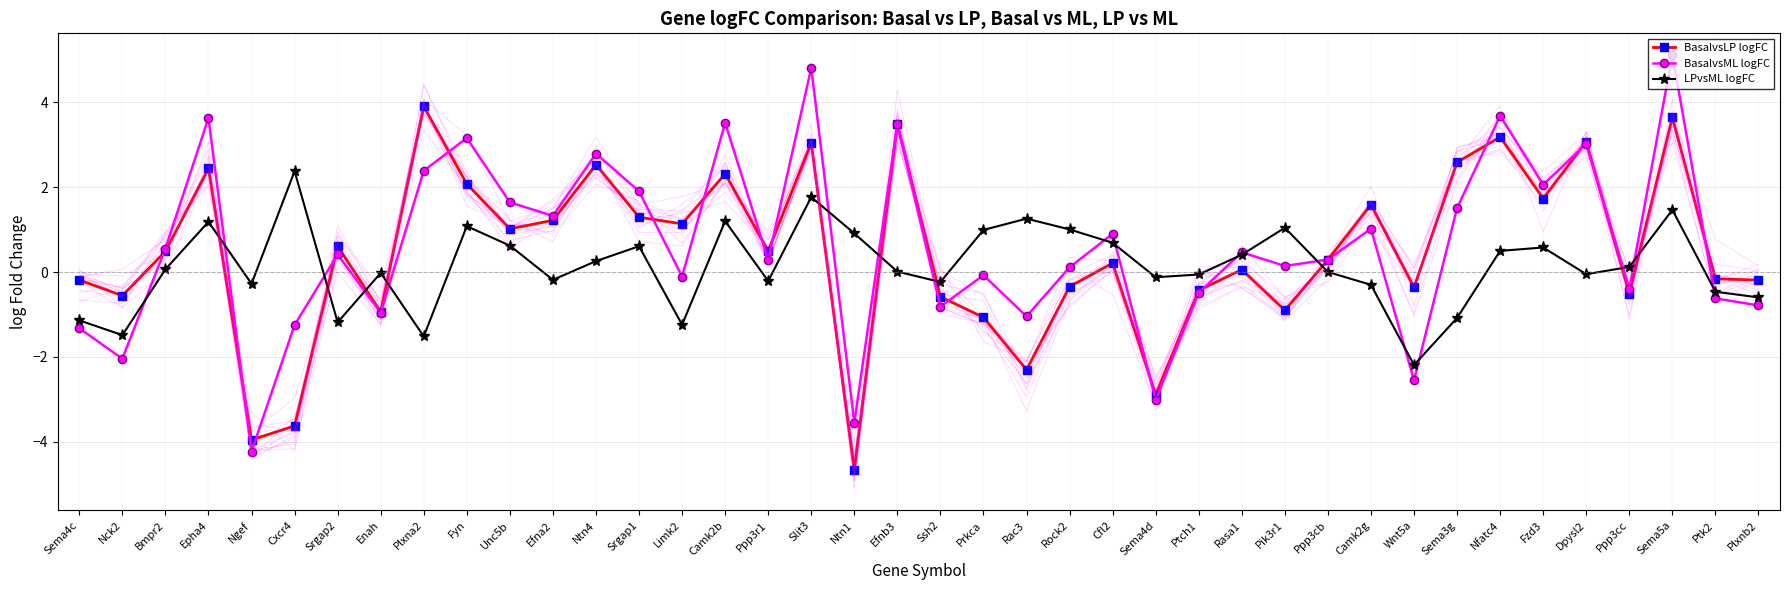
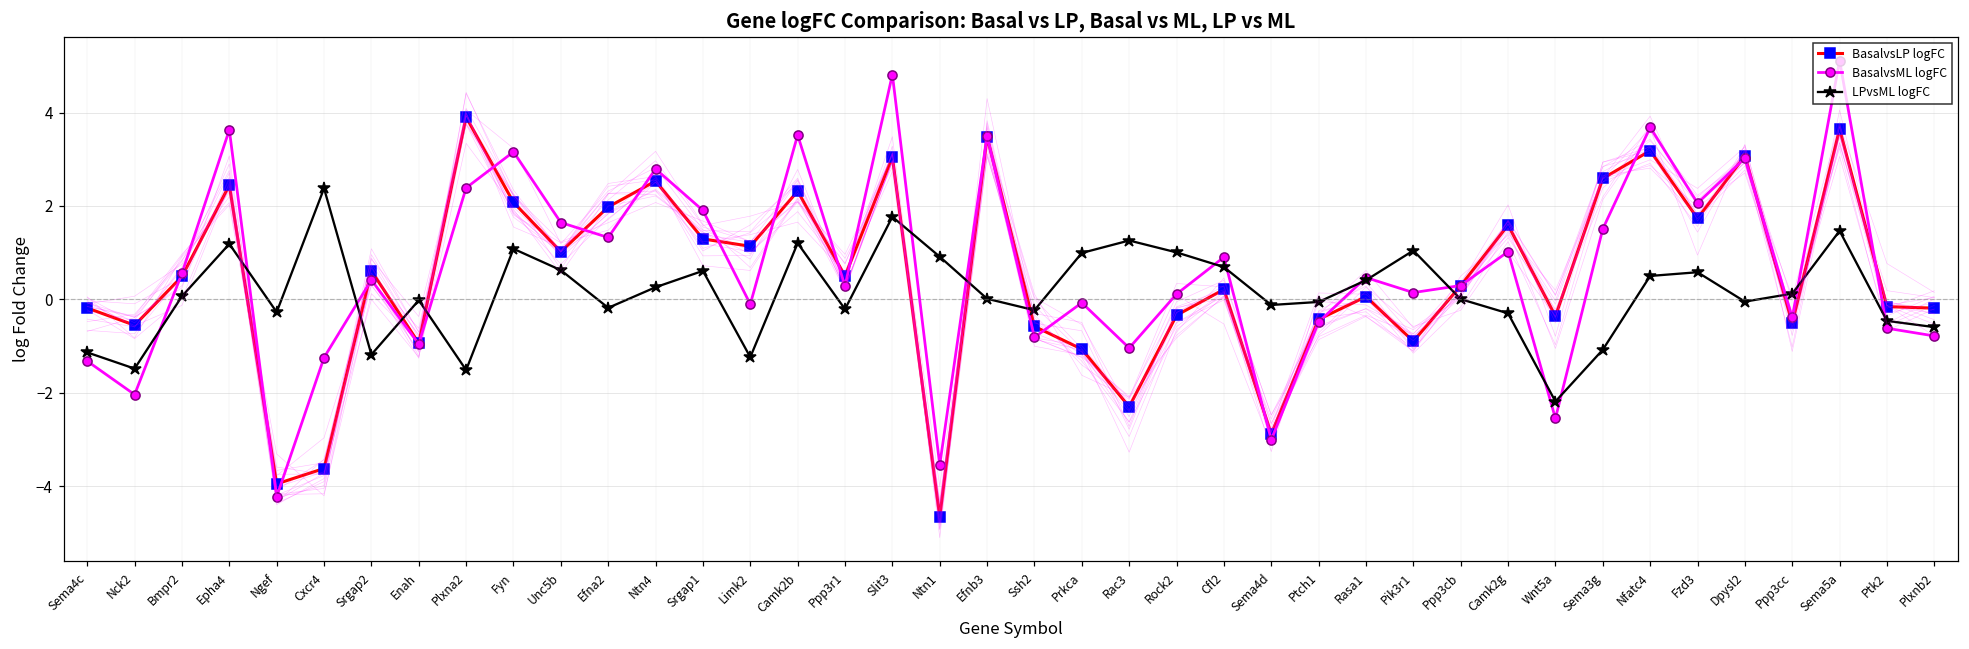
BasalvsLP logFC, Efna2: 1.2 -> 2.0
